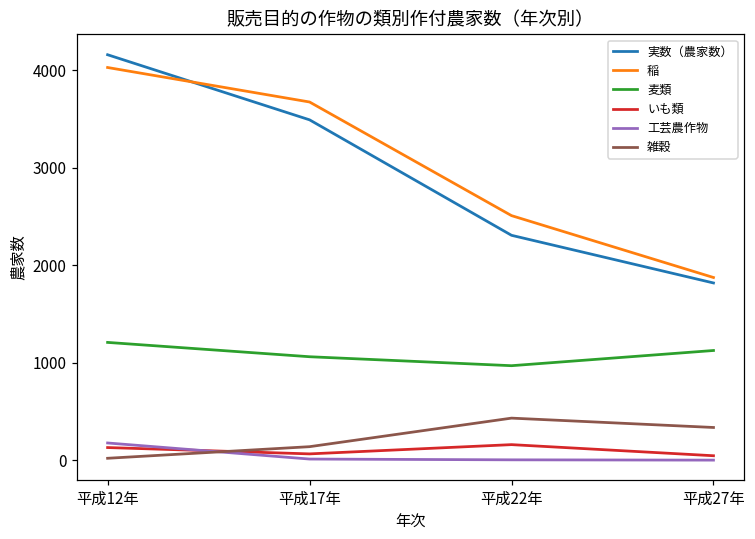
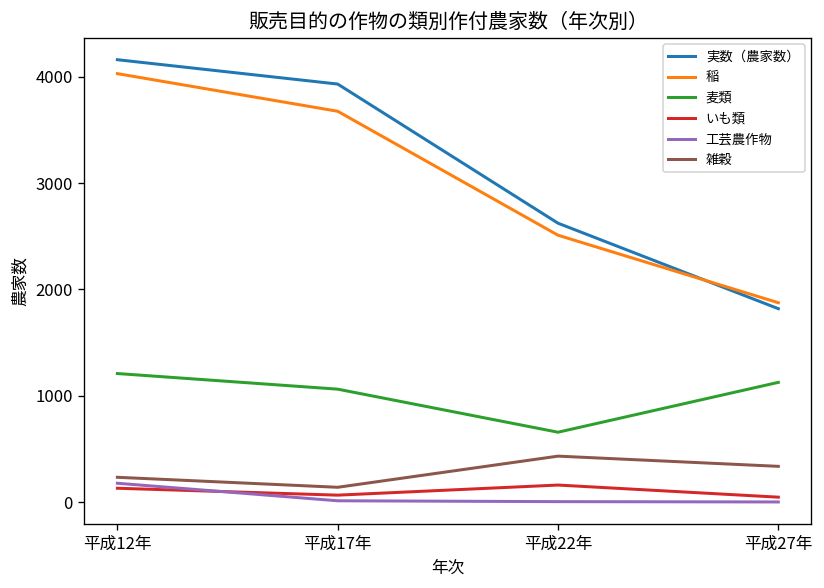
雑穀, 平成12年: 0 -> 200
実数（農家数）, 平成17年: 3500 -> 3900
実数（農家数）, 平成22年: 2300 -> 2600
麦類, 平成22年: 1000 -> 700
